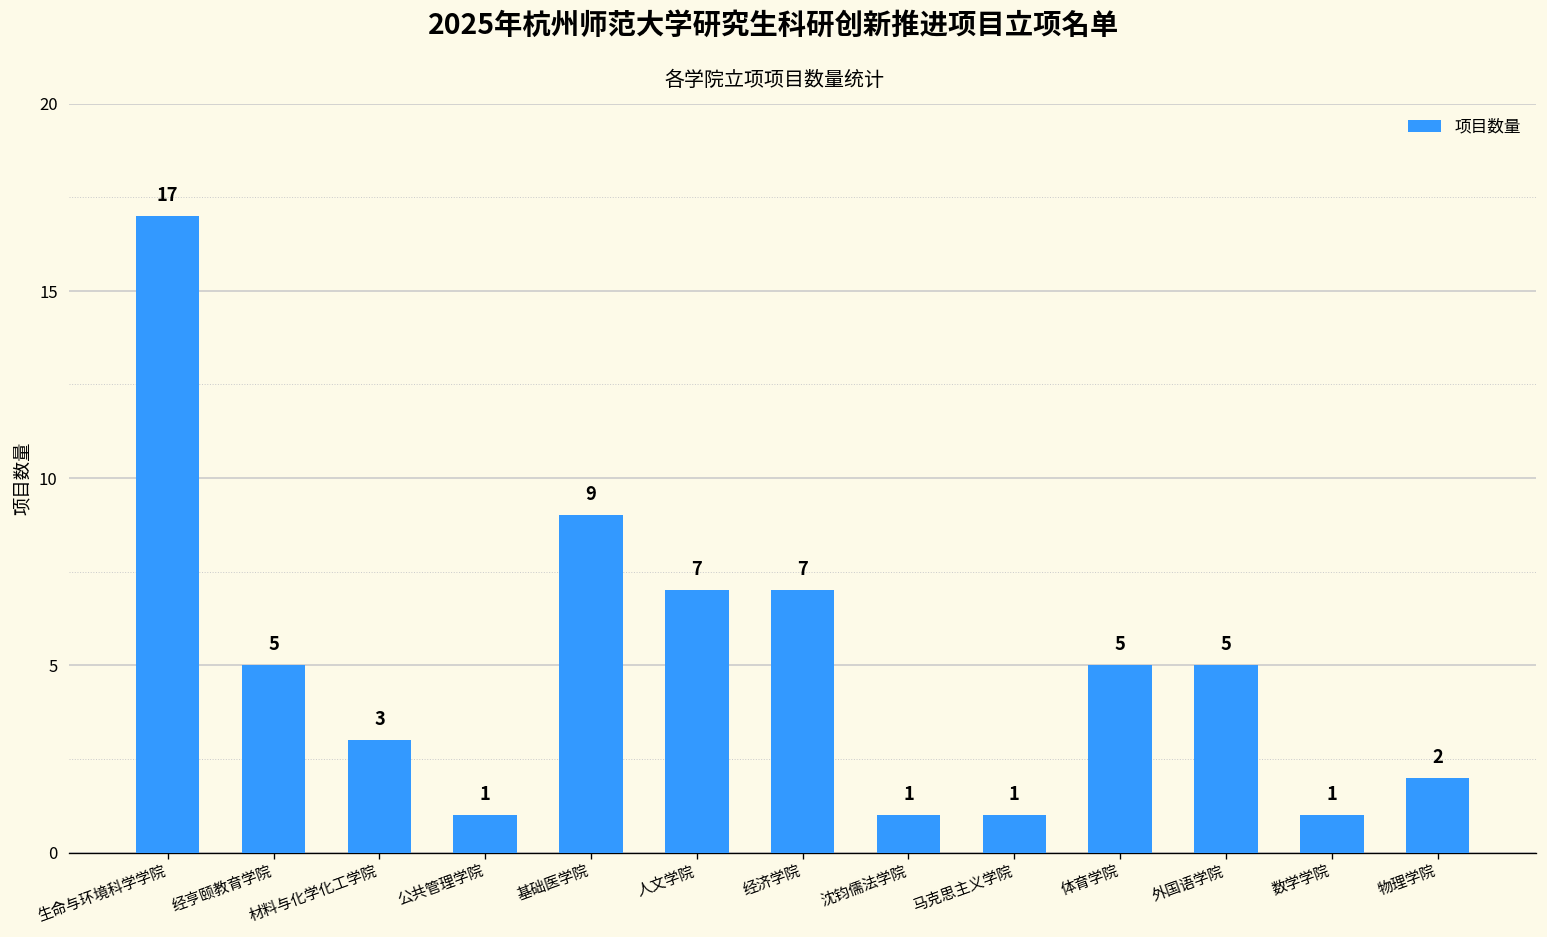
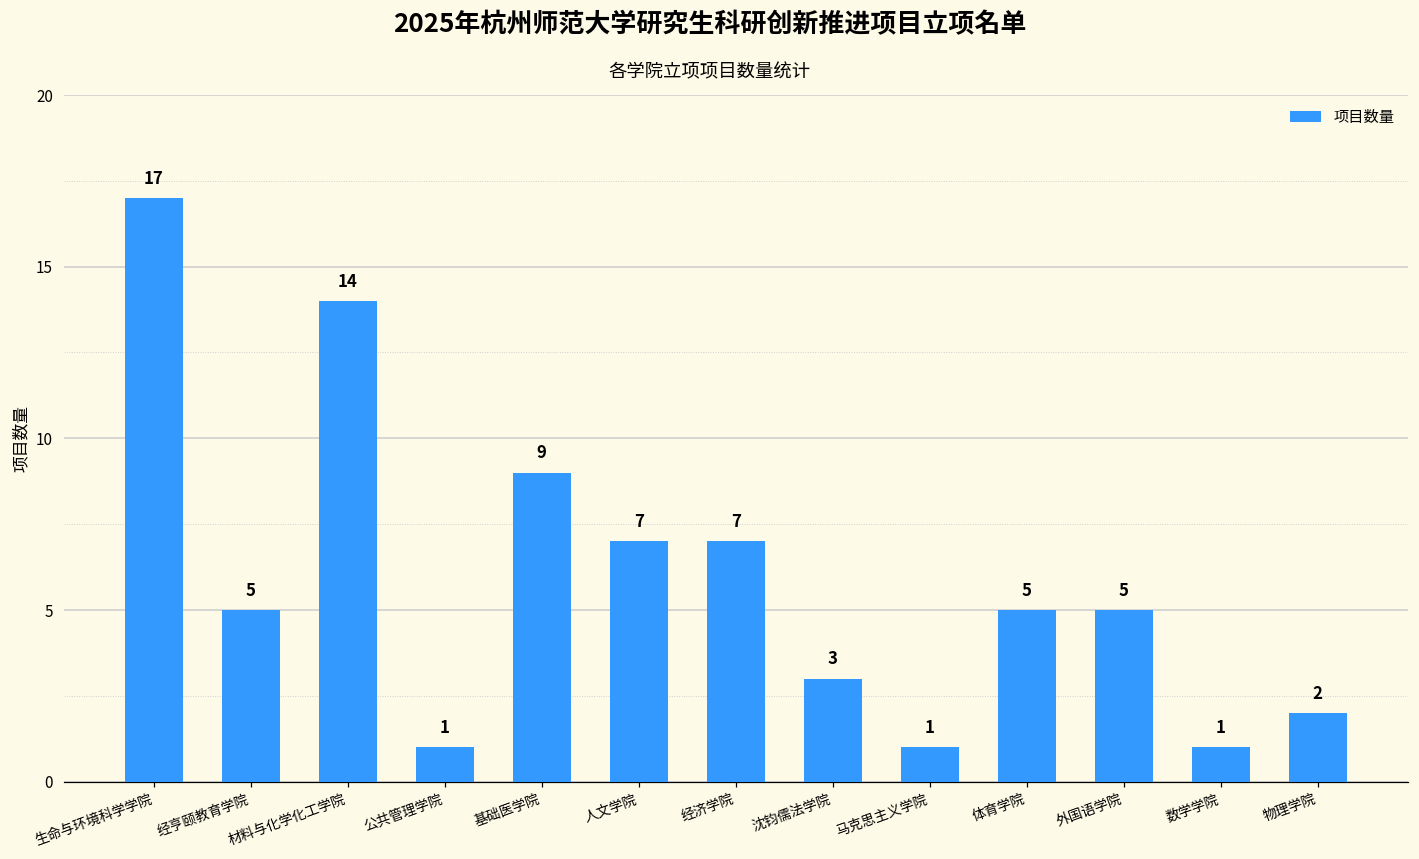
材料与化学化工学院: 3 -> 14
沈钧儒法学院: 1 -> 3
